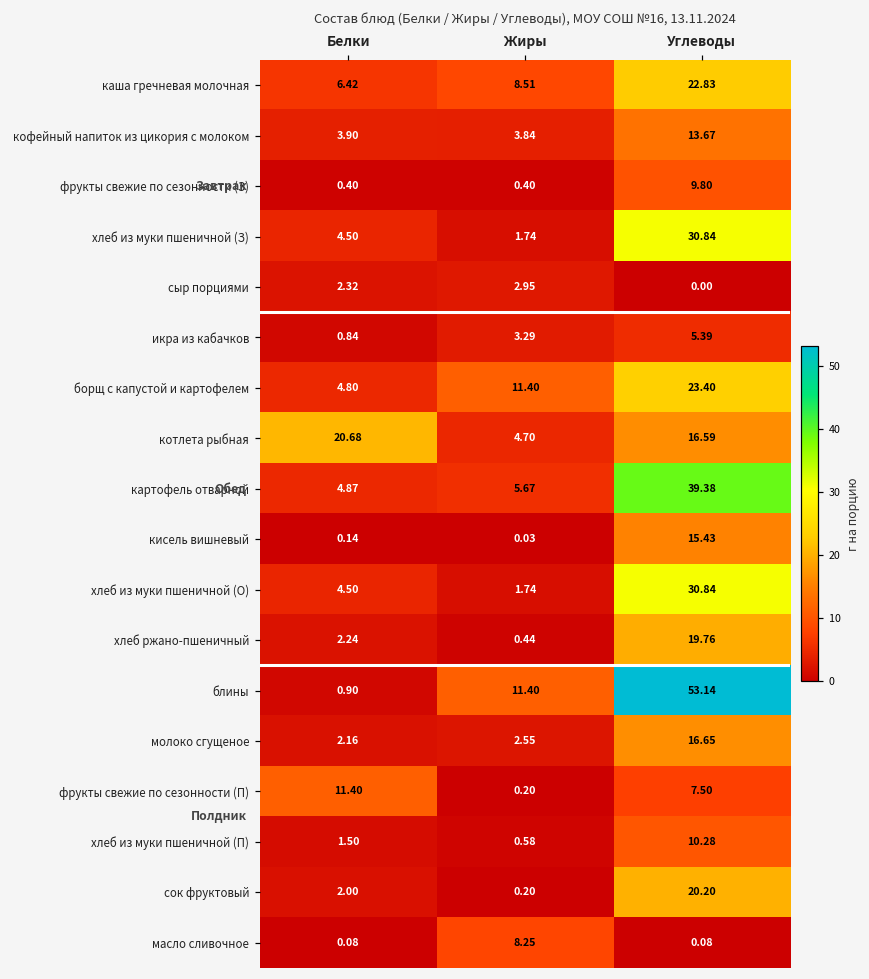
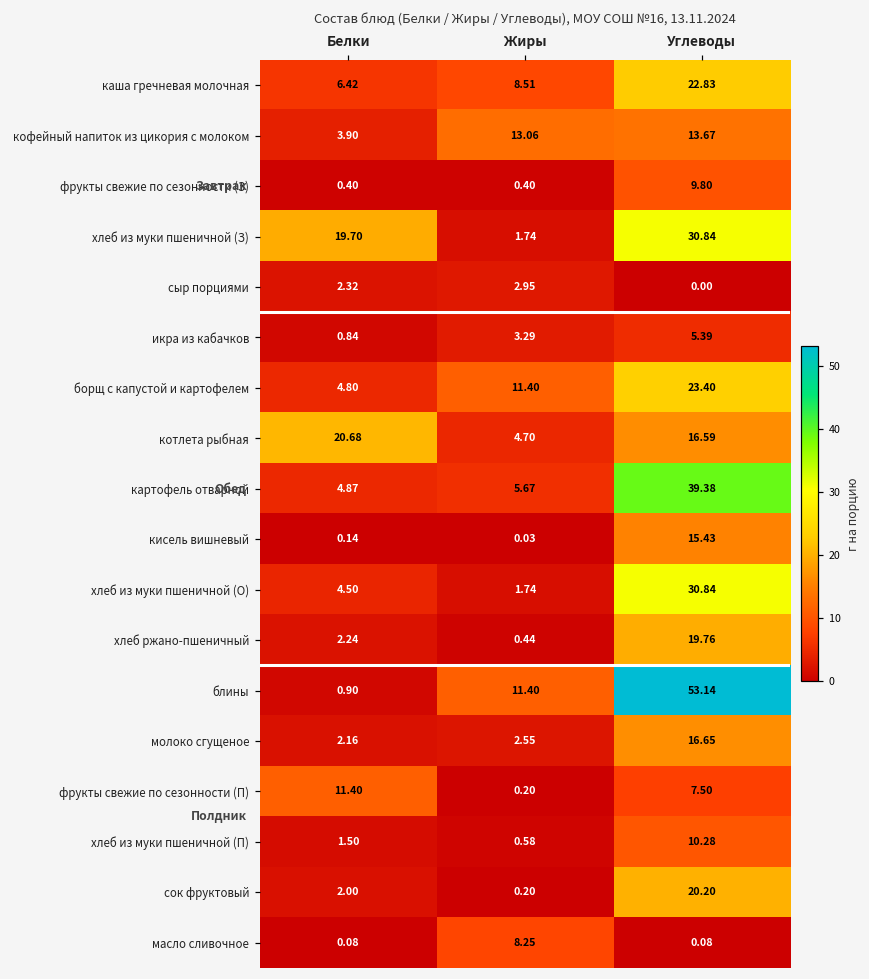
кофейный напиток из цикория с молоком, Жиры: 3.84 -> 13.06
хлеб из муки пшеничной (З), Белки: 4.50 -> 19.70
